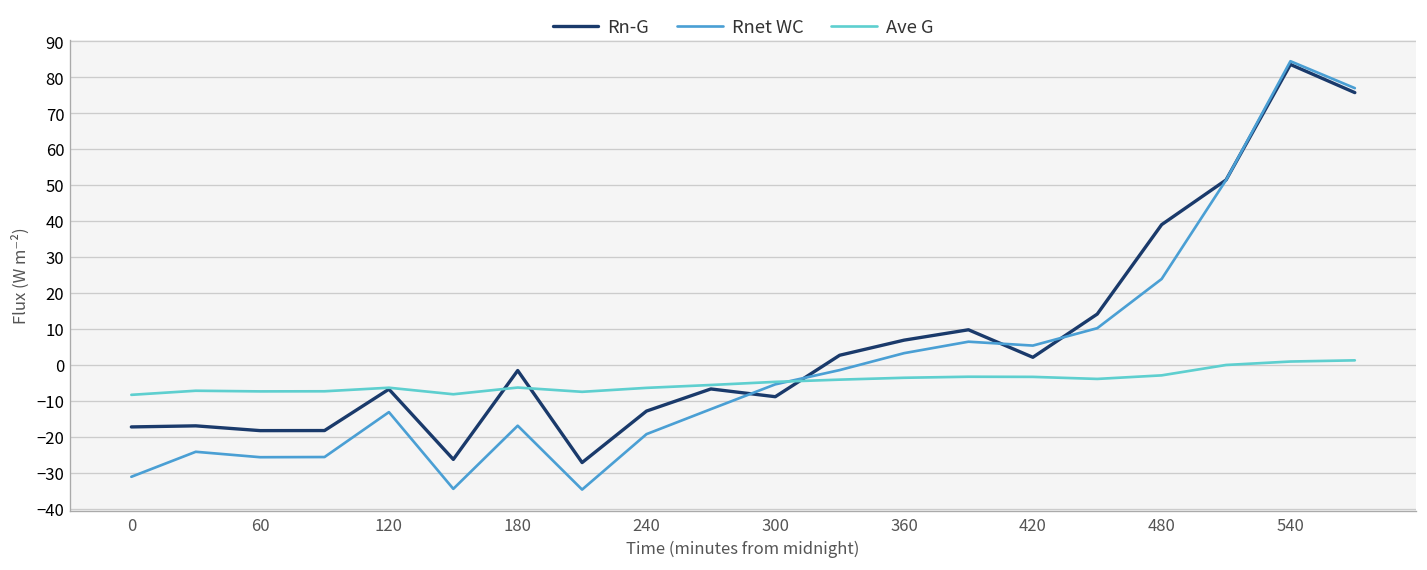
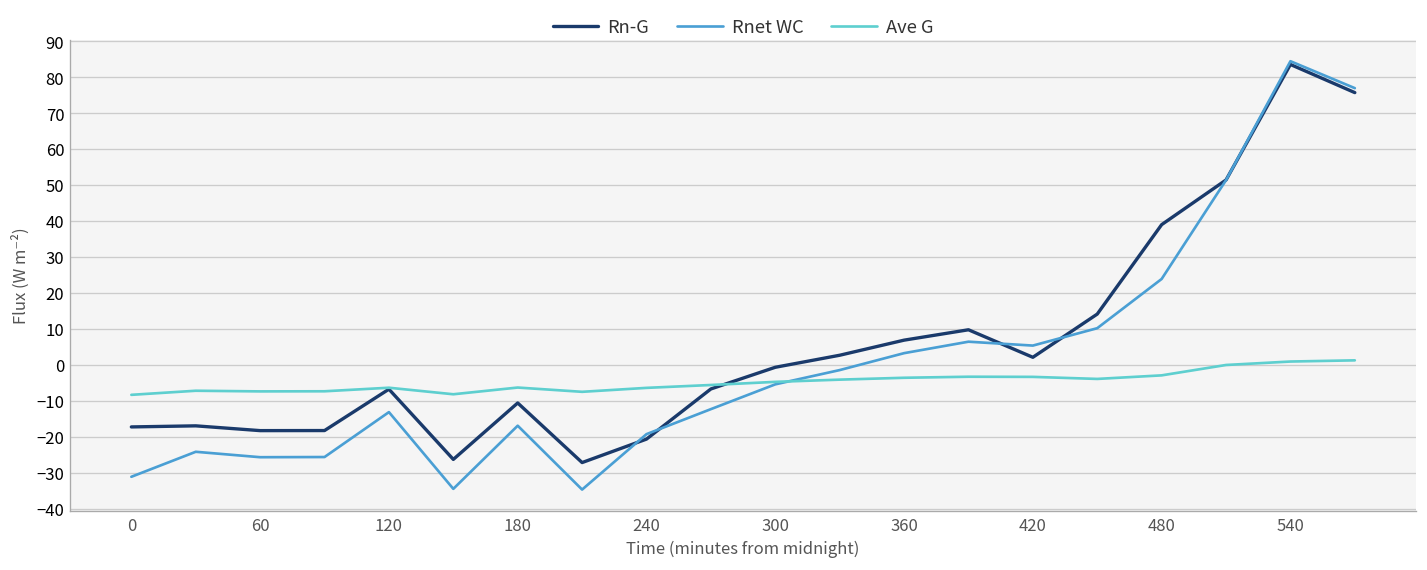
Rn-G, 180: -2 -> -11
Rn-G, 240: -13 -> -21
Rn-G, 300: -9 -> -1
